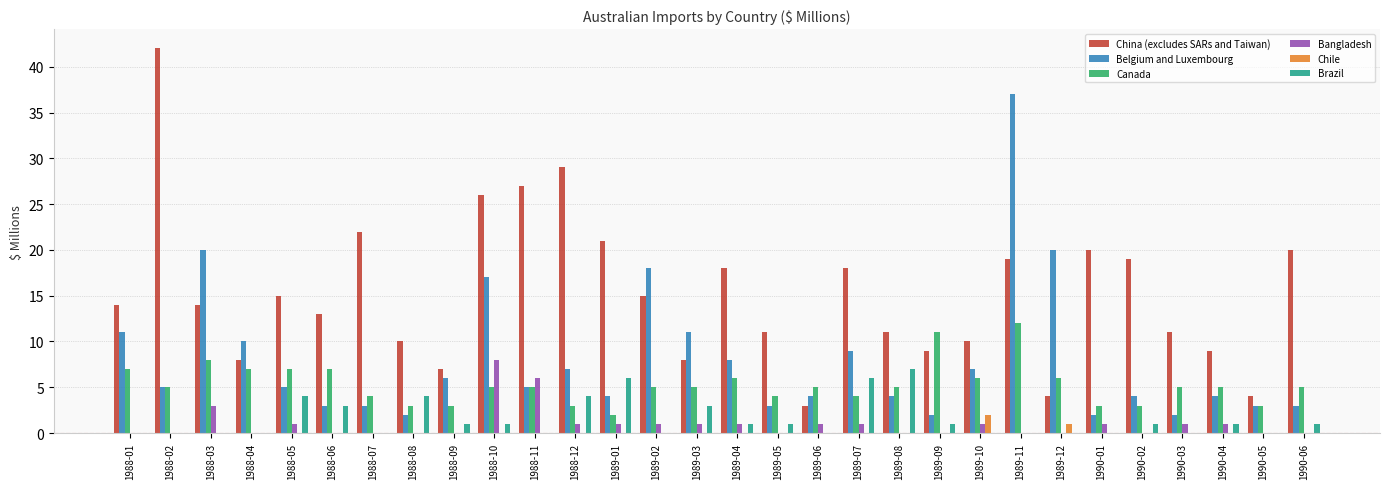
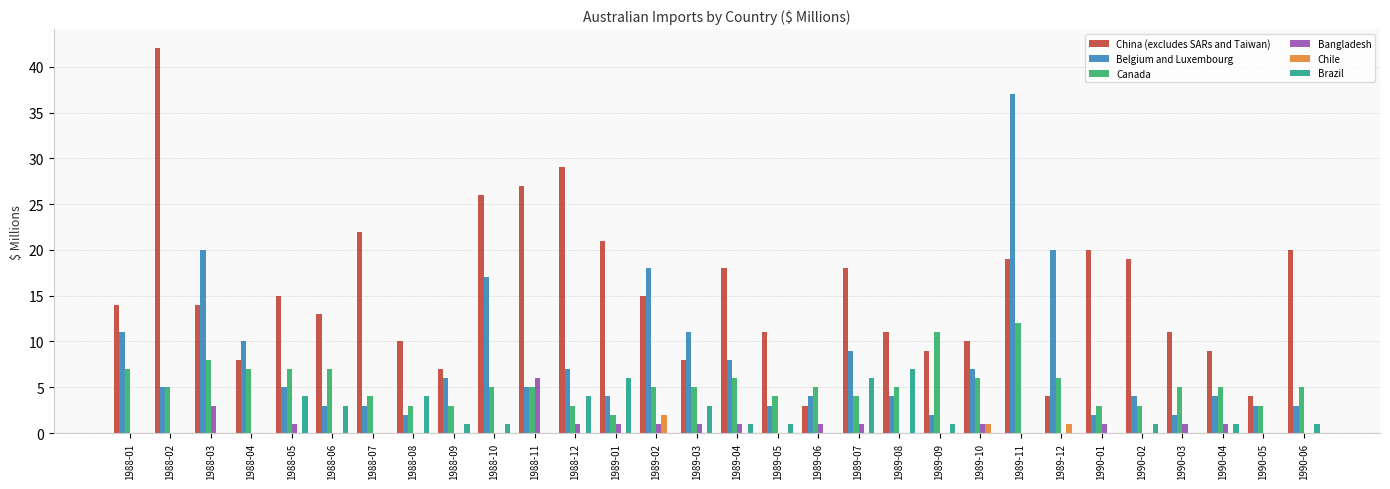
Bangladesh, 1988-10: 8 -> 0
Chile, 1989-02: 0 -> 2
Chile, 1989-10: 2 -> 1
